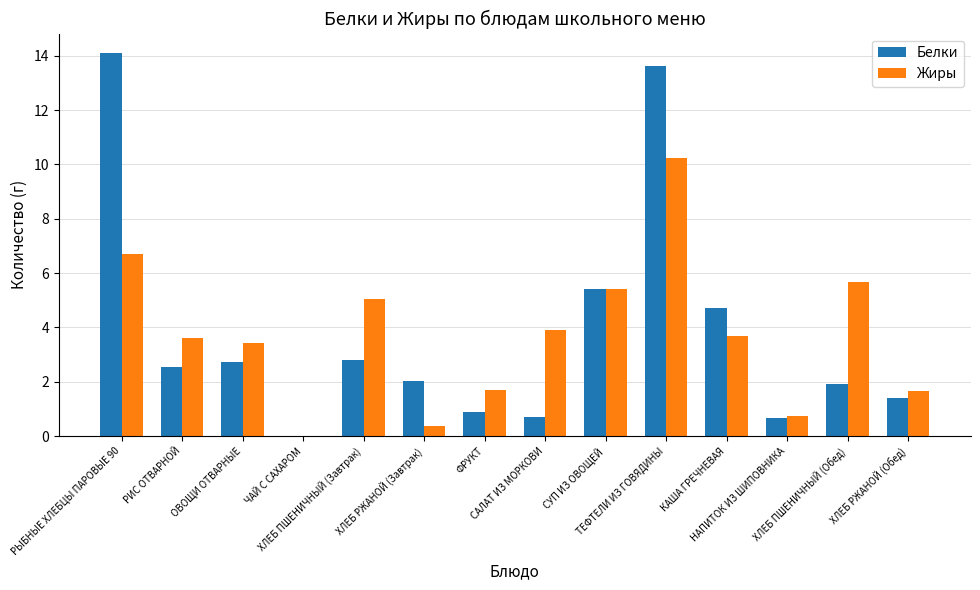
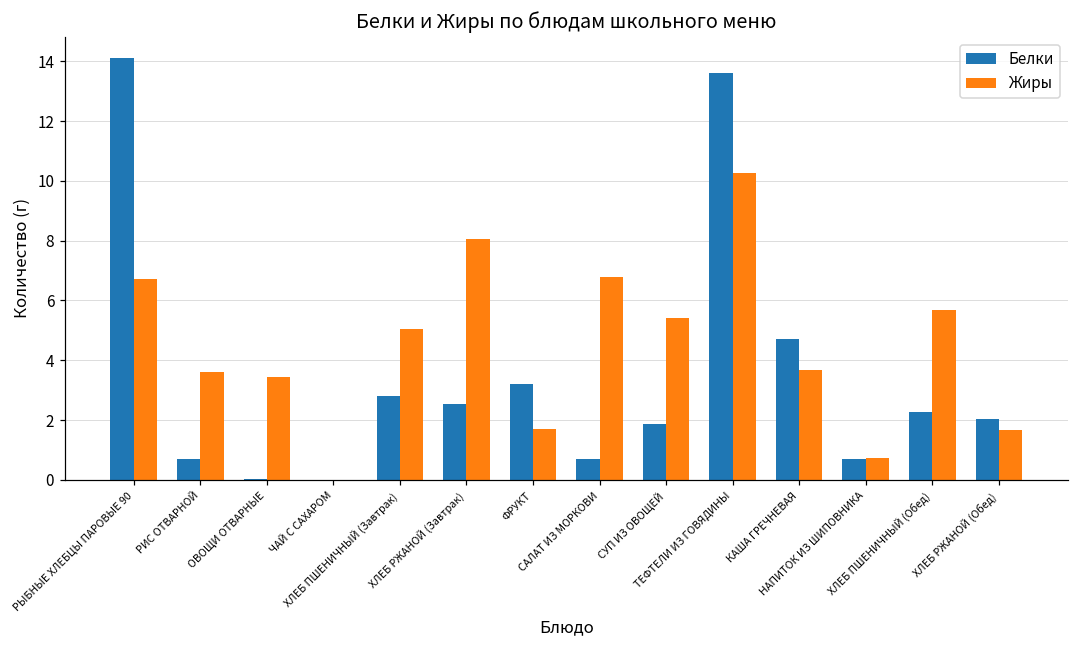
Белки, РИС ОТВАРНОЙ: 2.6 -> 0.7
Белки, ОВОЩИ ОТВАРНЫЕ: 2.7 -> 0.0
Белки, ХЛЕБ РЖАНОЙ (Завтрак): 2.0 -> 2.6
Жиры, ХЛЕБ РЖАНОЙ (Завтрак): 0.4 -> 8.1
Белки, ФРУКТ: 0.9 -> 3.2
Жиры, САЛАТ ИЗ МОРКОВИ: 3.9 -> 6.8
Белки, СУП ИЗ ОВОЩЕЙ: 5.4 -> 1.9
Белки, ХЛЕБ ПШЕНИЧНЫЙ (Обед): 1.9 -> 2.3
Белки, ХЛЕБ РЖАНОЙ (Обед): 1.4 -> 2.0
